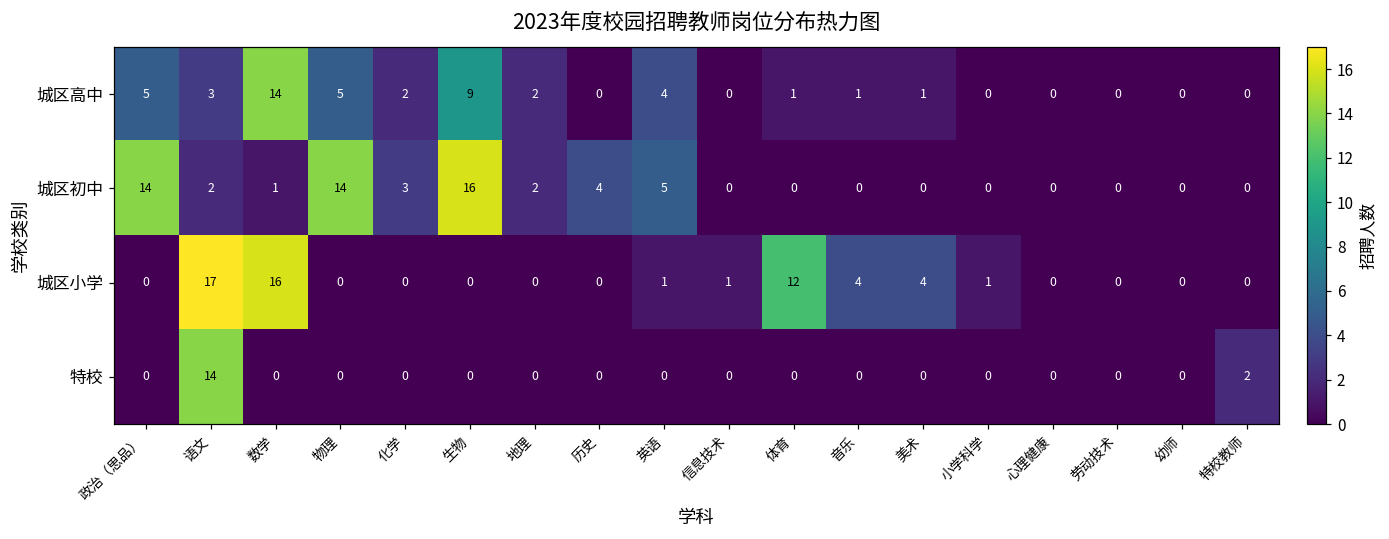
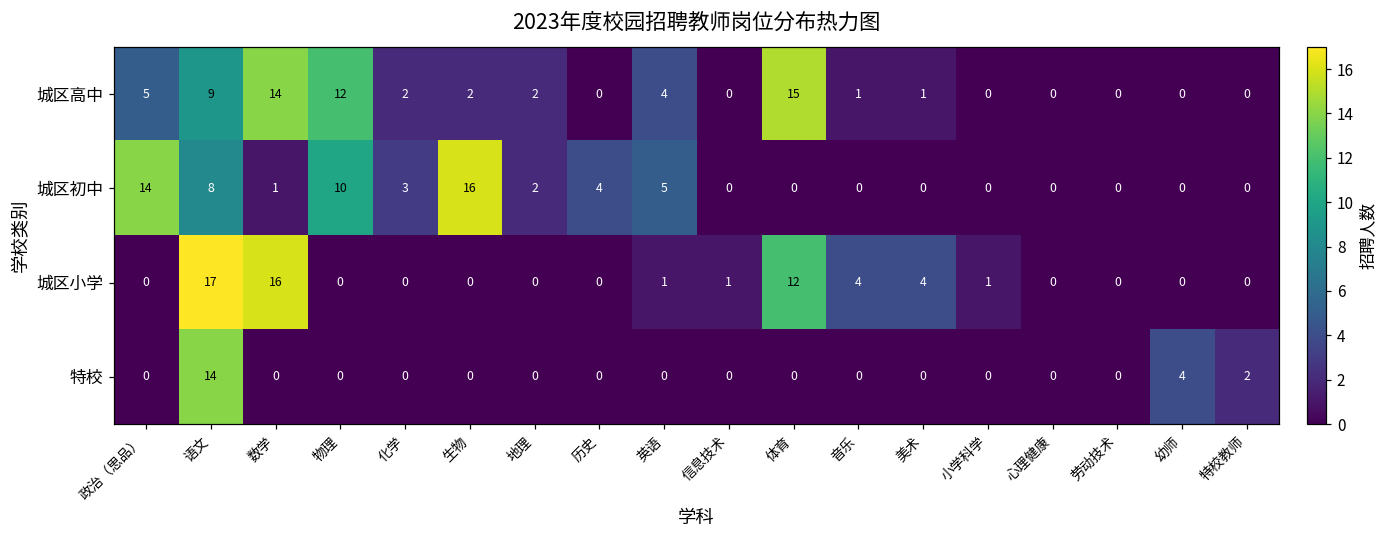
城区高中, 语文: 3 -> 9
城区高中, 物理: 5 -> 12
城区高中, 生物: 9 -> 2
城区高中, 体育: 1 -> 15
城区初中, 语文: 2 -> 8
城区初中, 物理: 14 -> 10
特校, 幼师: 0 -> 4
